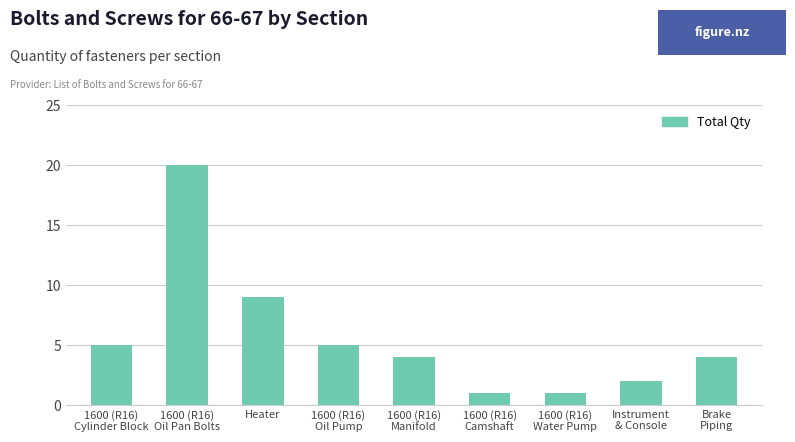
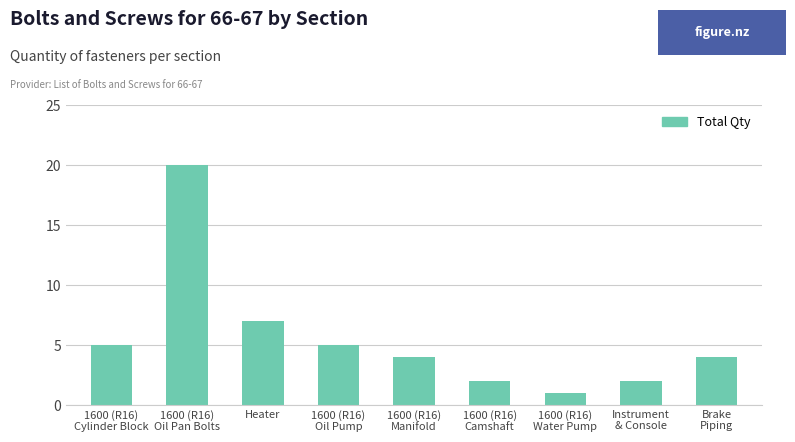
Heater: 9 -> 7
1600 (R16) Camshaft: 1 -> 2
